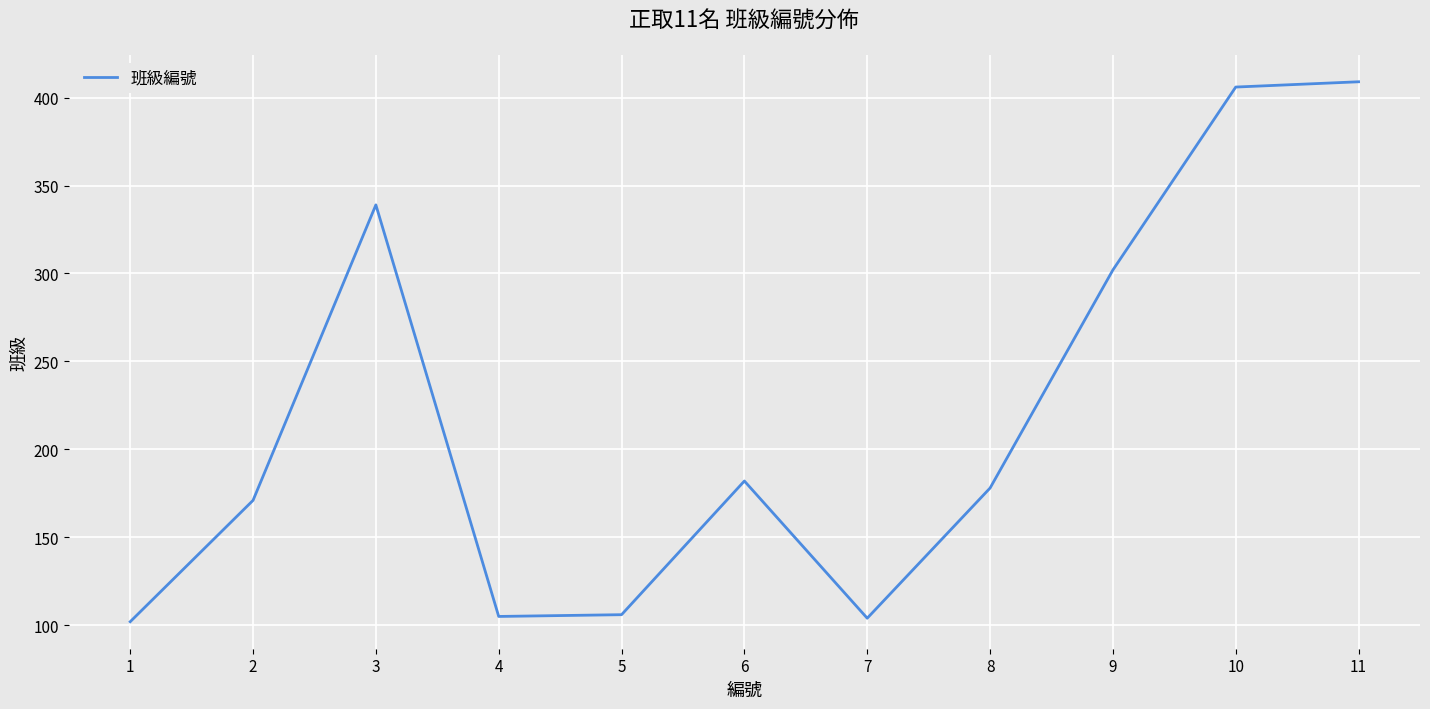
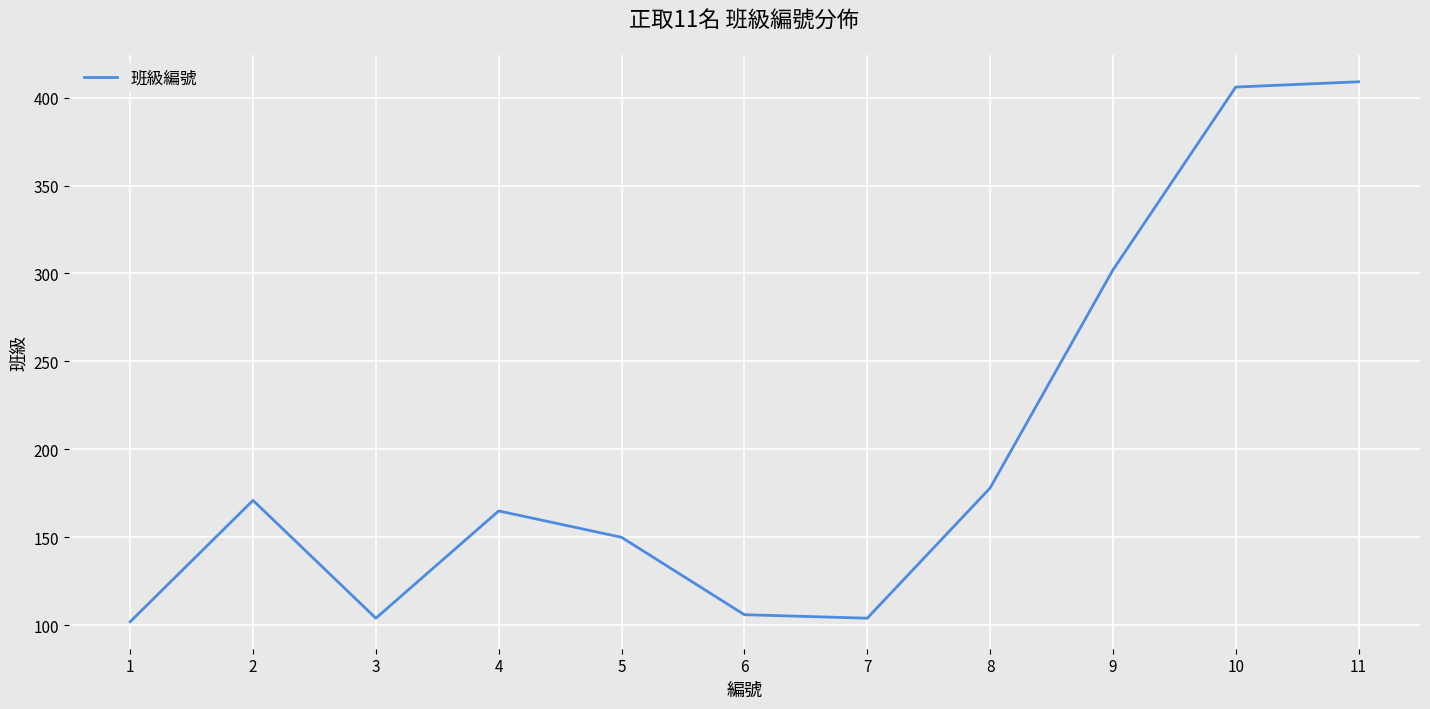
3: 339 -> 104
4: 105 -> 165
5: 106 -> 150
6: 182 -> 106
